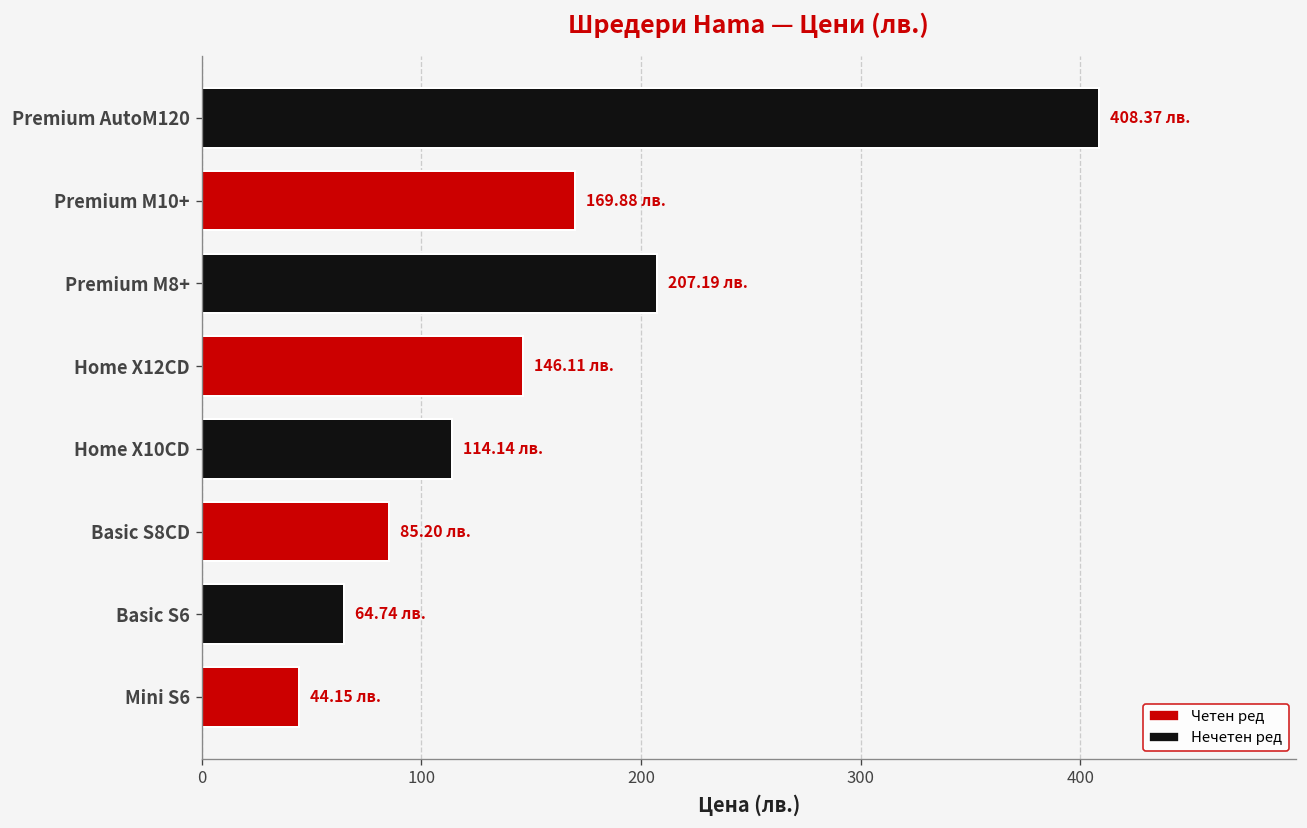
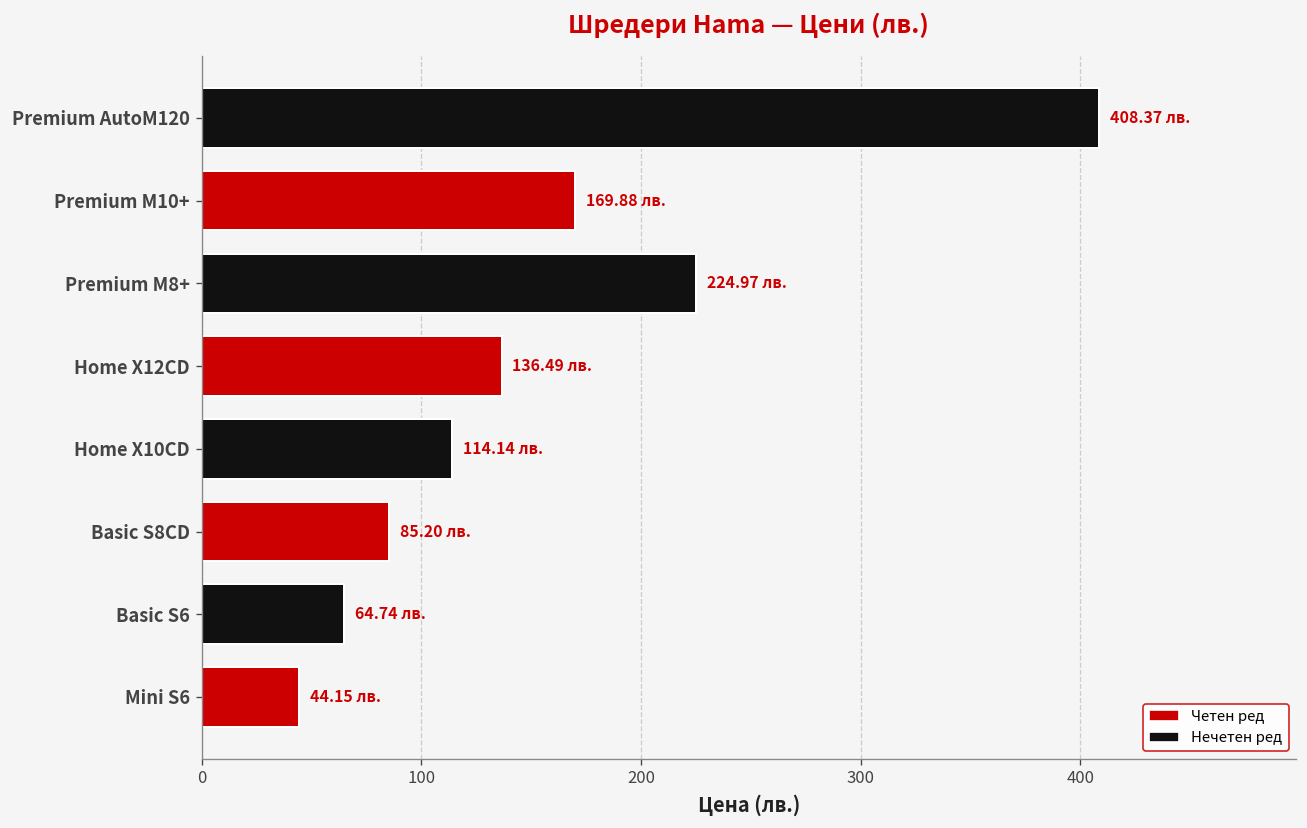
Premium M8+: 207.19 -> 224.97
Home X12CD: 146.11 -> 136.49
